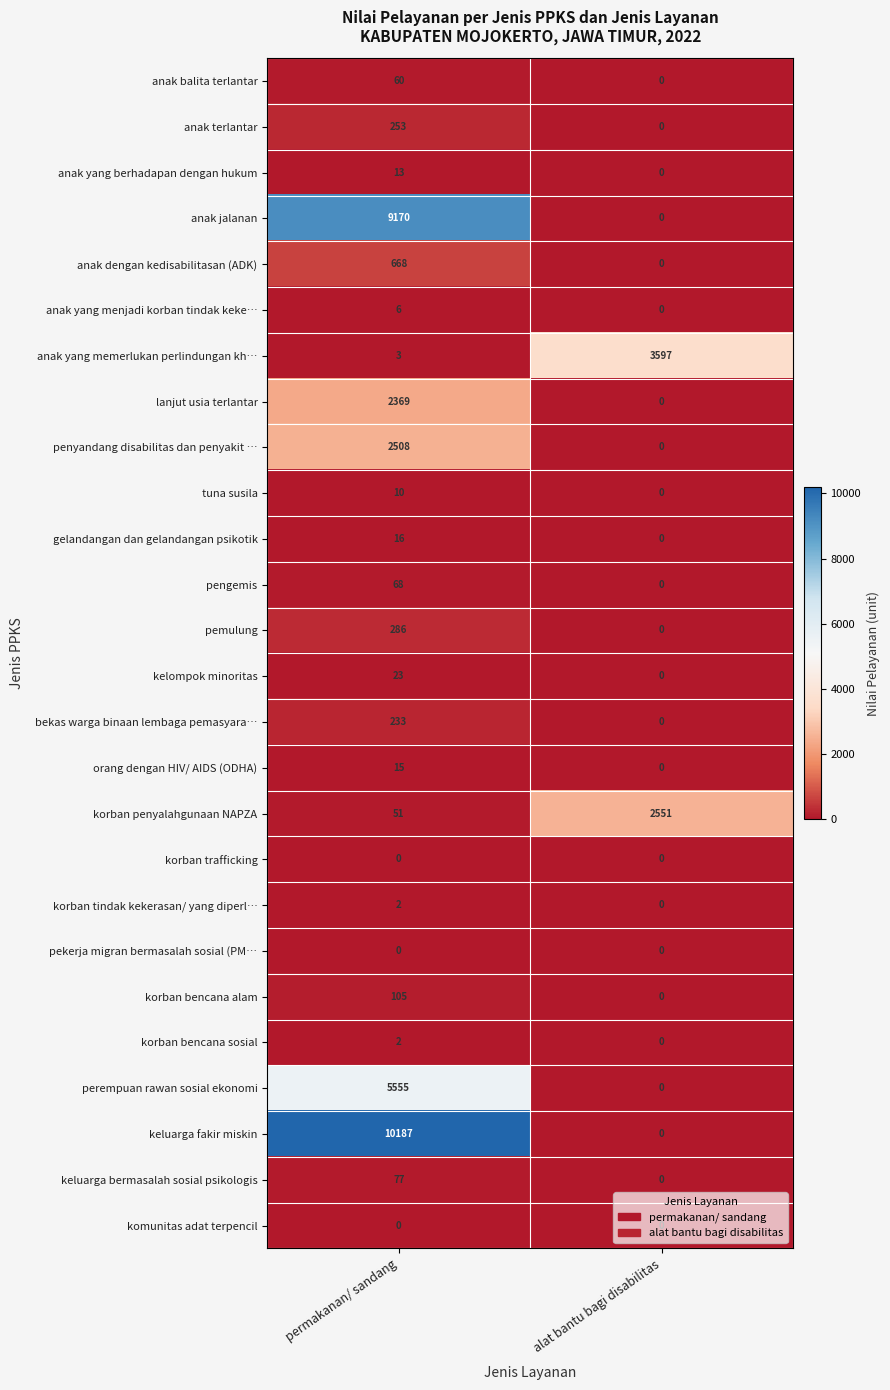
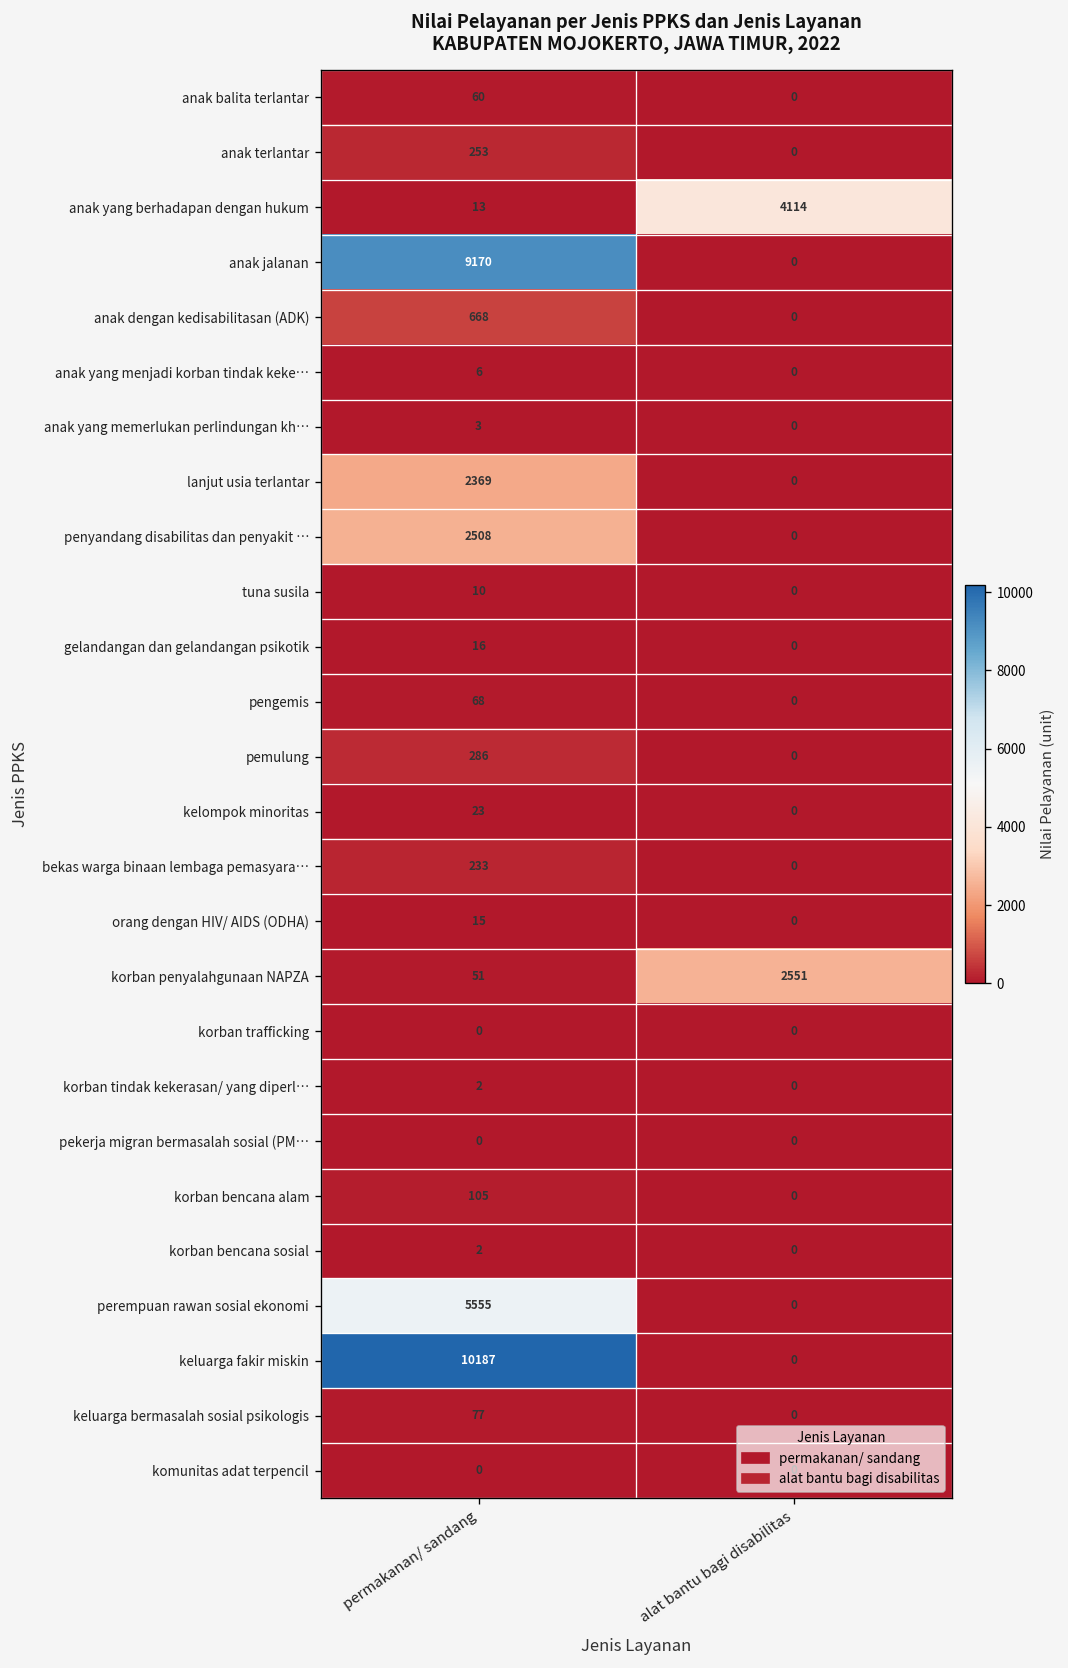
anak yang berhadapan dengan hukum, alat bantu bagi disabilitas: 0 -> 4114
anak yang memerlukan perlindungan kh…, alat bantu bagi disabilitas: 3597 -> 0
